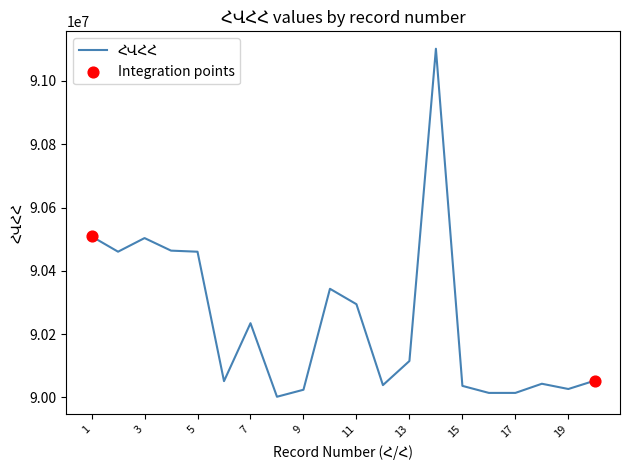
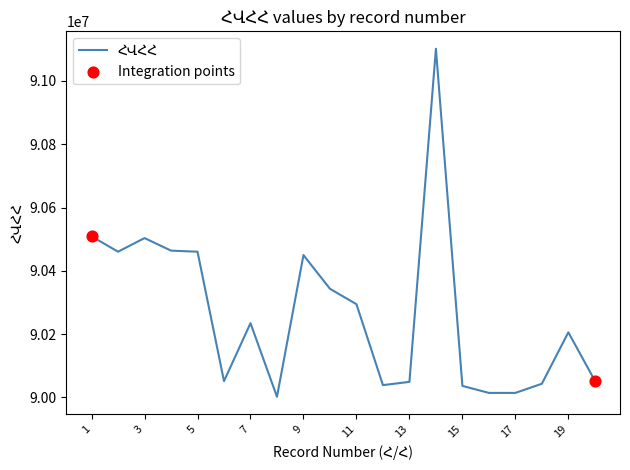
ՀՎՀՀ, 9: 90020000 -> 90450000
ՀՎՀՀ, 13: 90110000 -> 90050000
ՀՎՀՀ, 19: 90030000 -> 90210000
